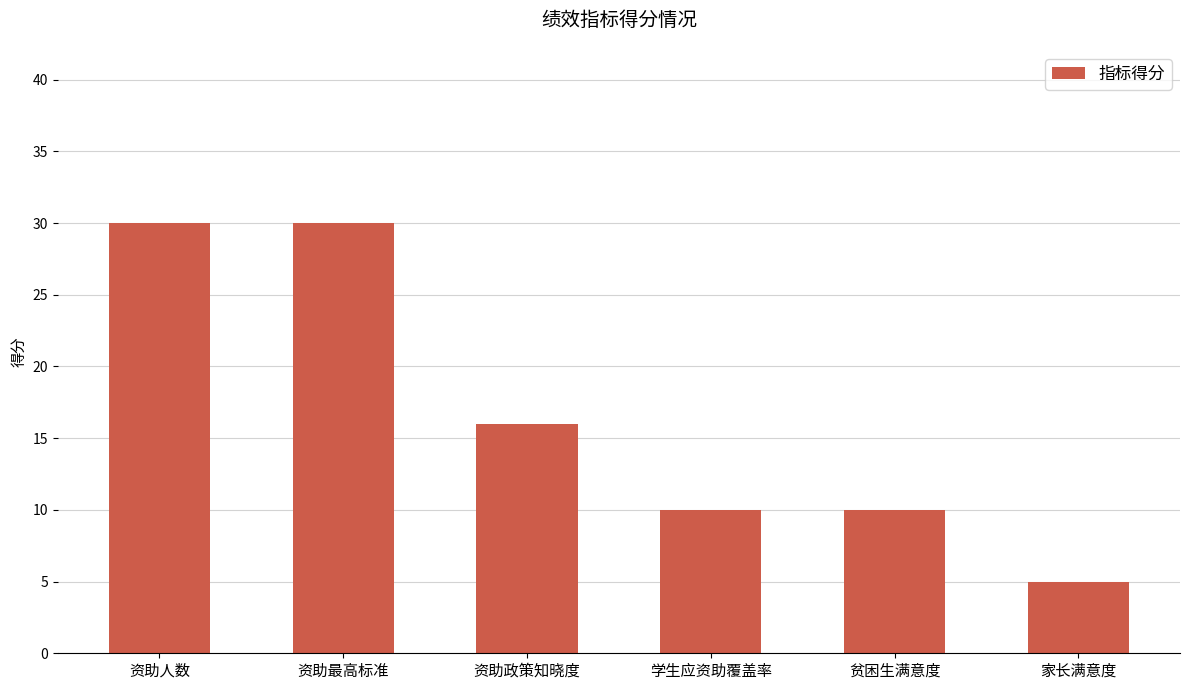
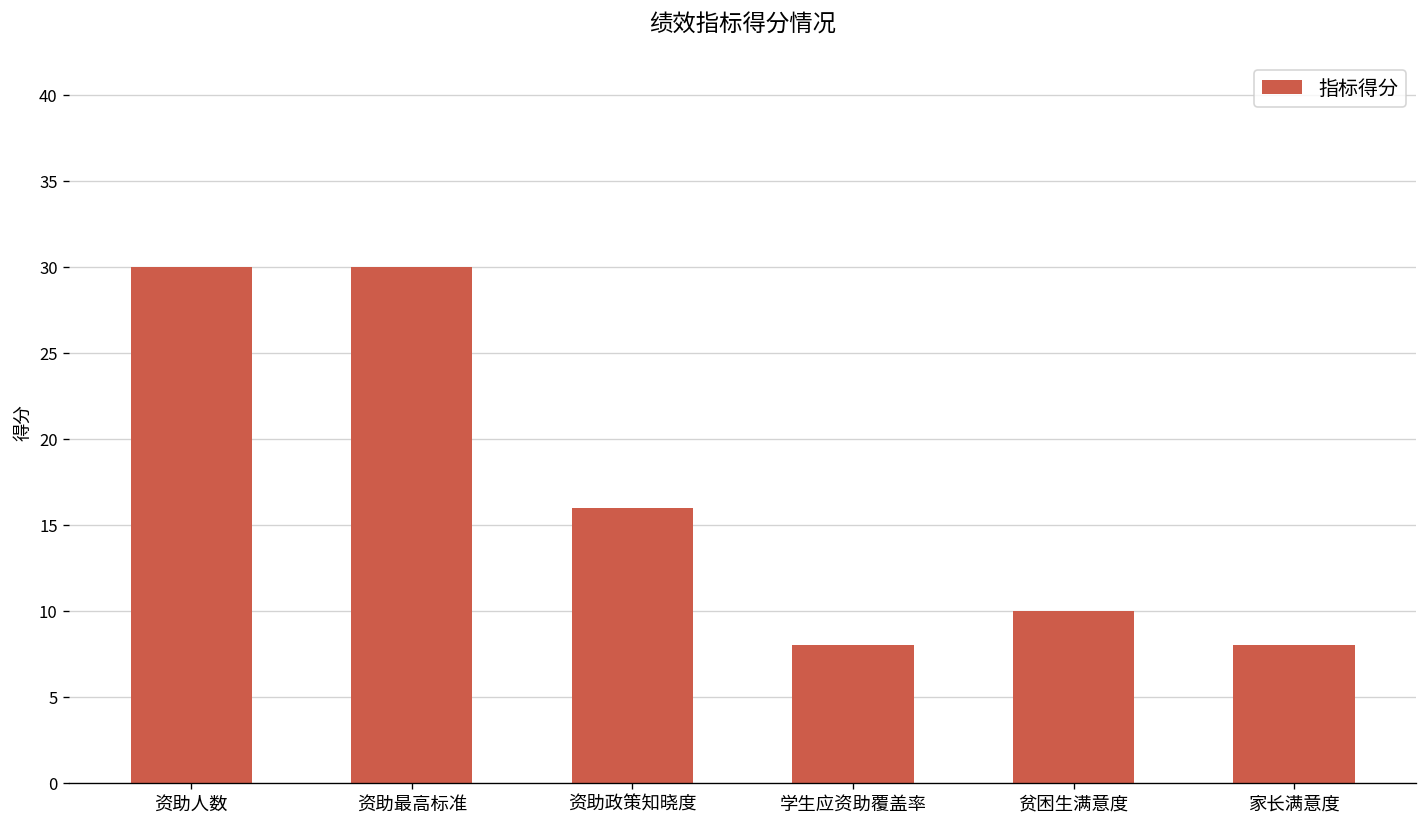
学生应资助覆盖率: 10 -> 8
家长满意度: 5 -> 8
